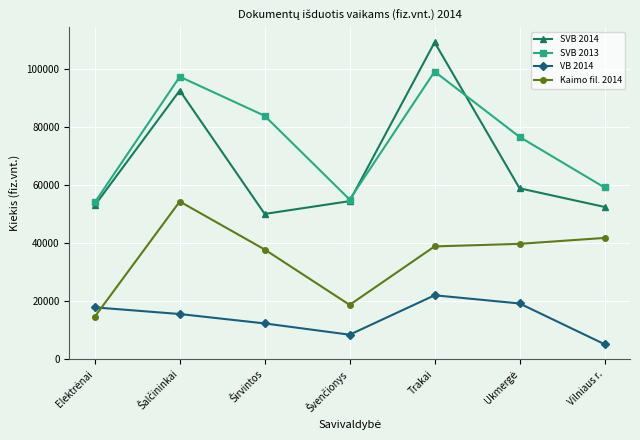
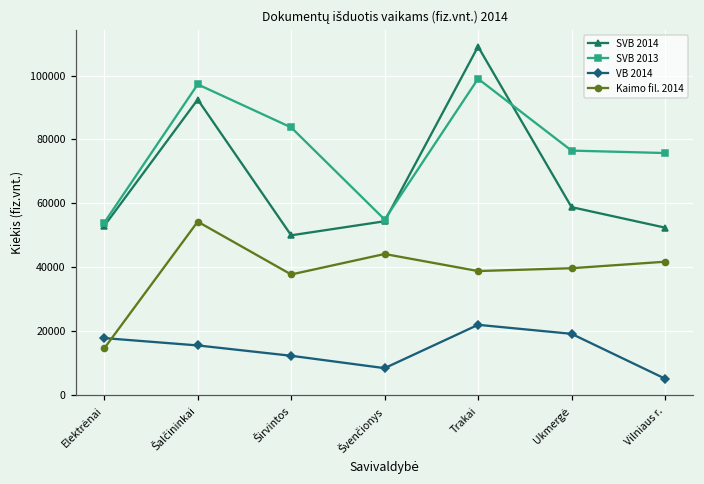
Kaimo fil. 2014, Švenčionys: 19000 -> 44000
SVB 2013, Vilniaus r.: 59000 -> 76000
